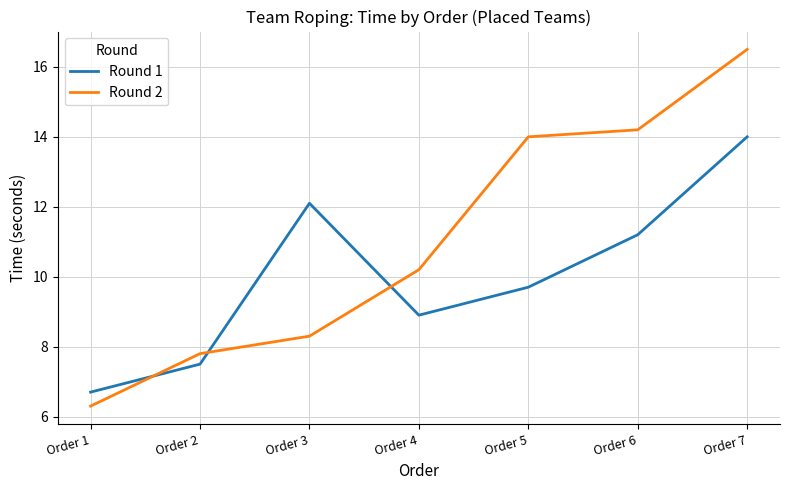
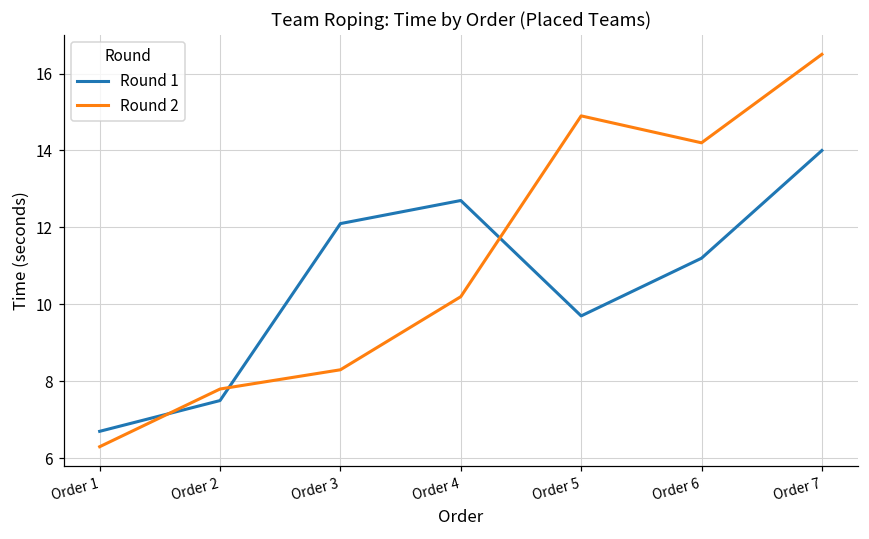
Round 1, Order 4: 8.9 -> 12.7
Round 2, Order 5: 14.0 -> 14.9
